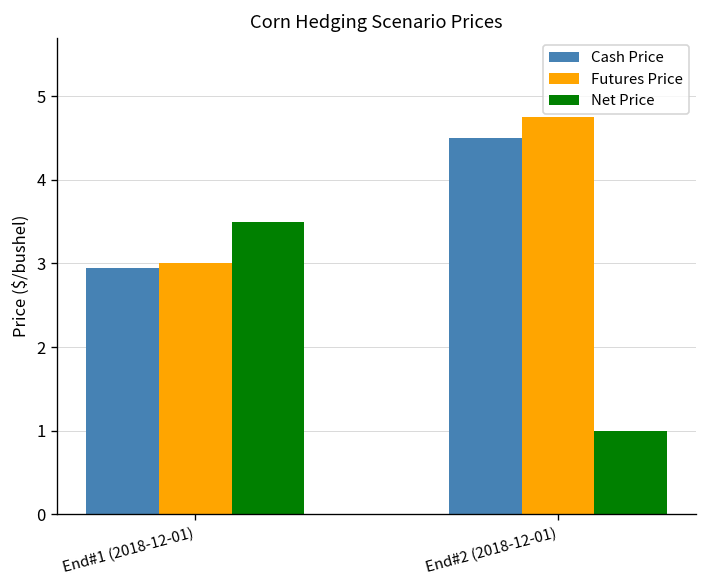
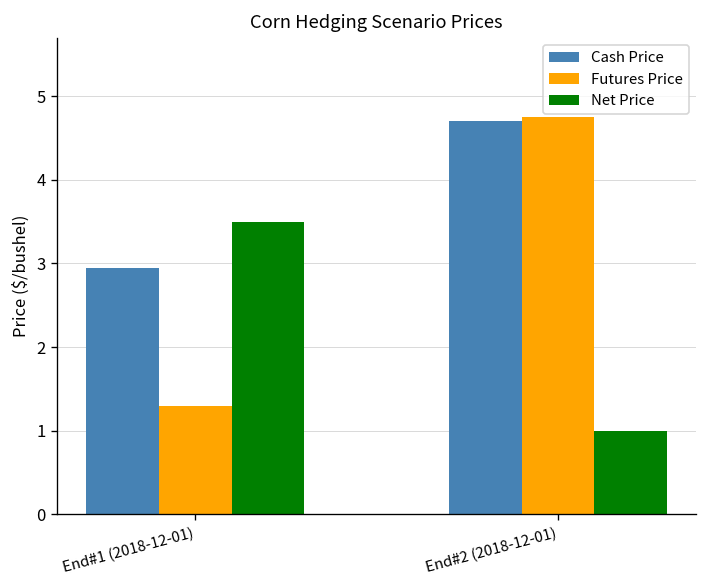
Futures Price, End#1 (2018-12-01): 3.0 -> 1.3
Cash Price, End#2 (2018-12-01): 4.5 -> 4.7
